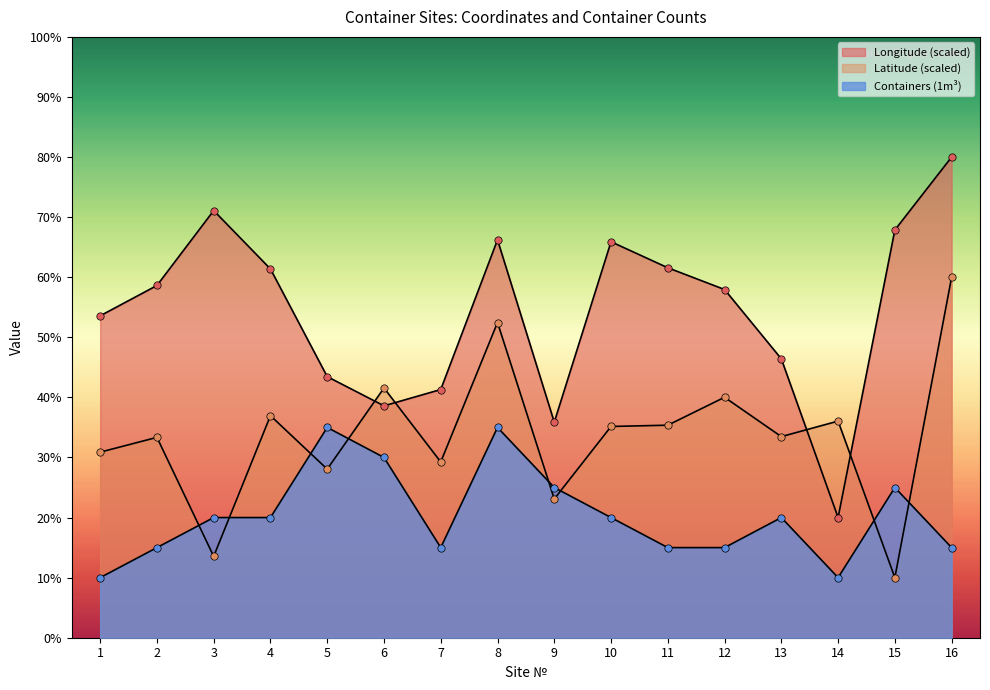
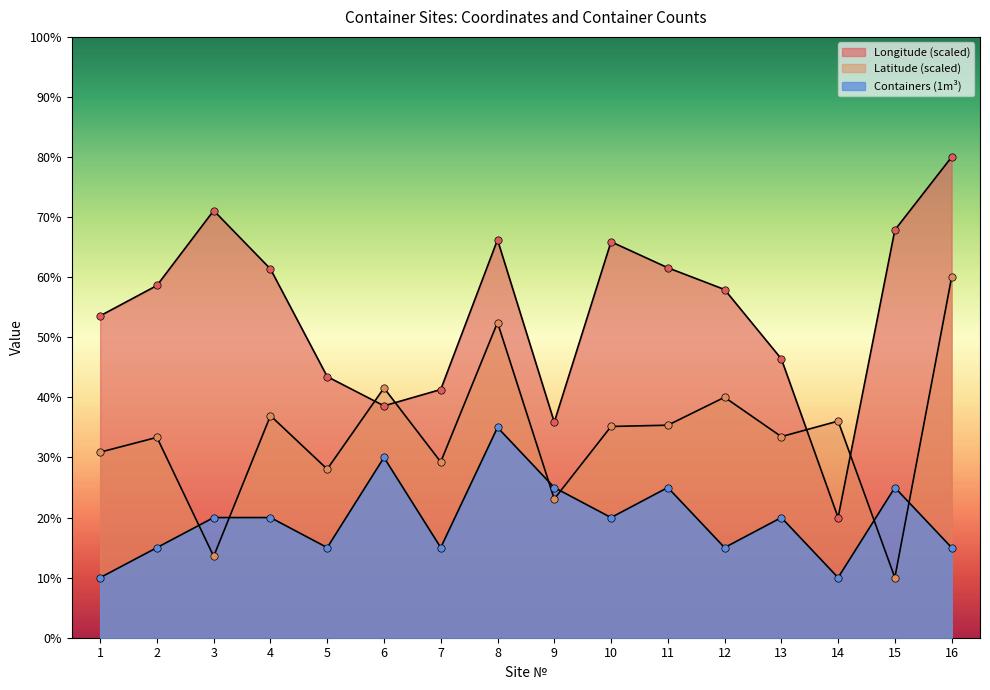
Containers (1m³), 5: 35% -> 15%
Containers (1m³), 11: 15% -> 25%
